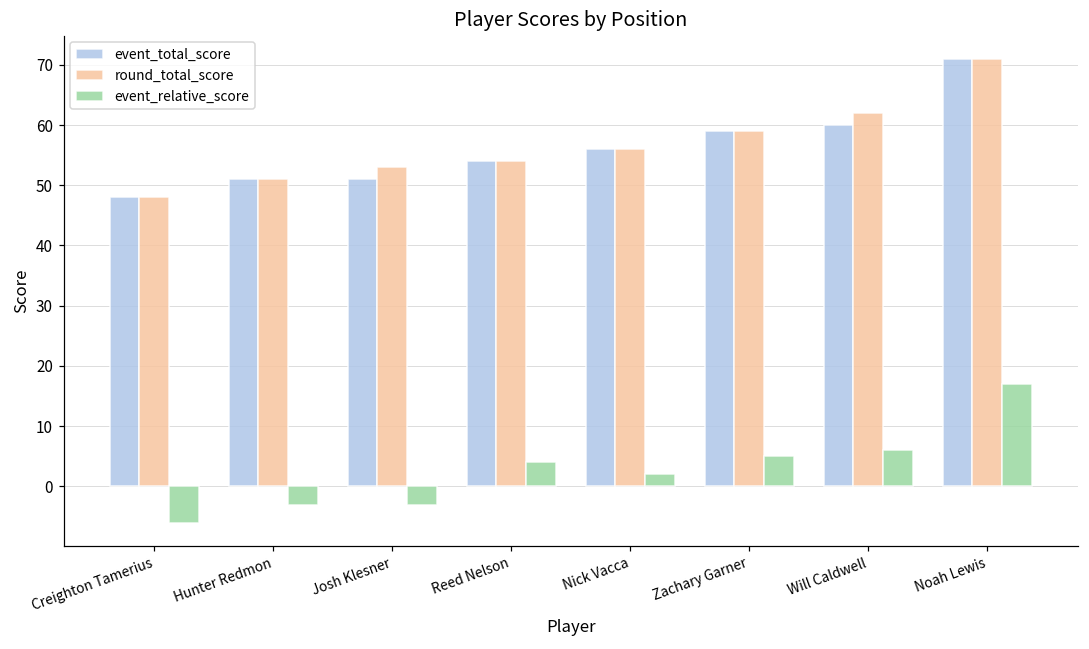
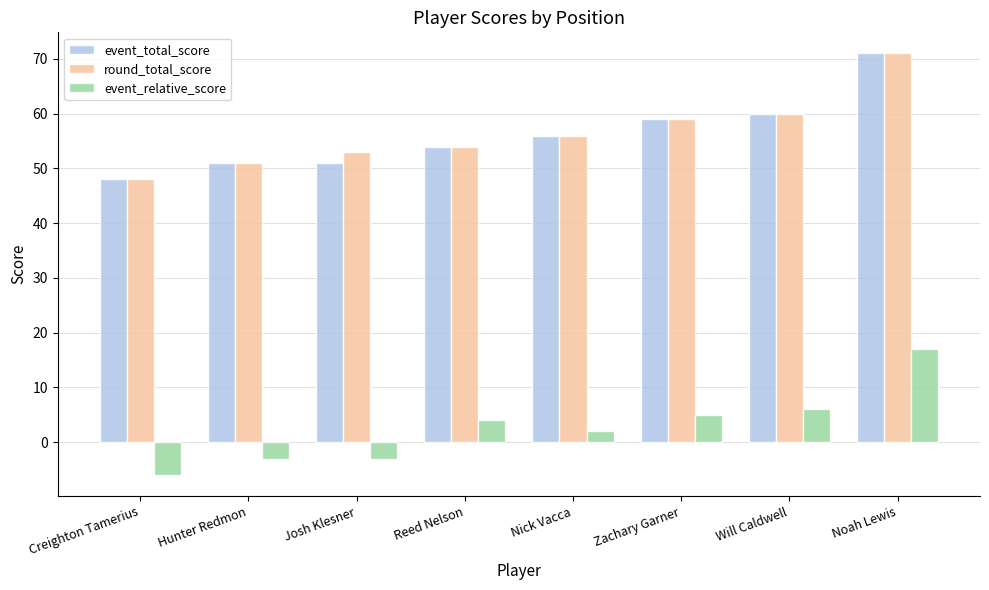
round_total_score, Will Caldwell: 62 -> 60
